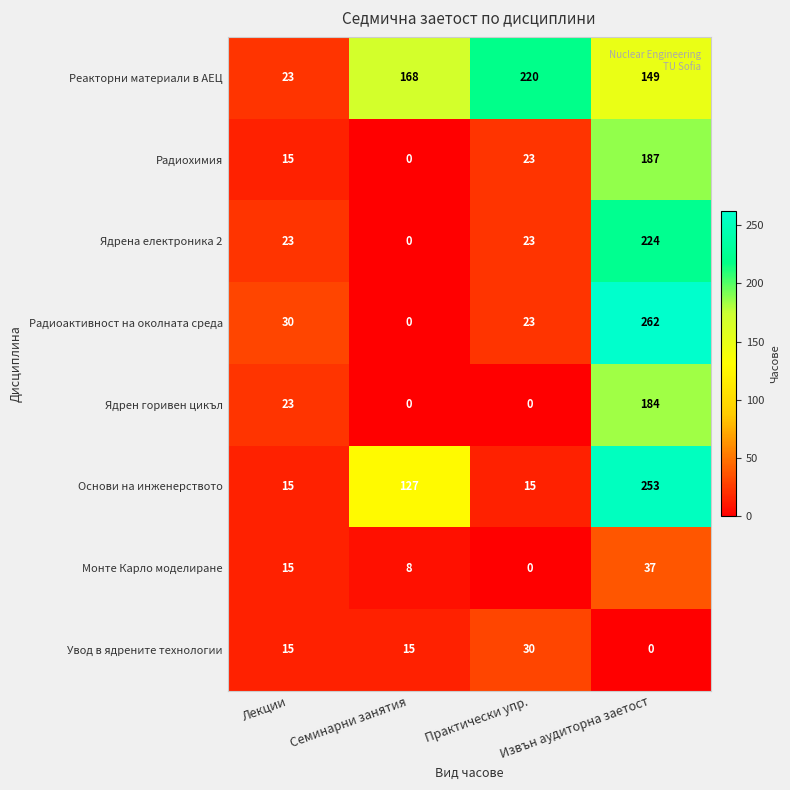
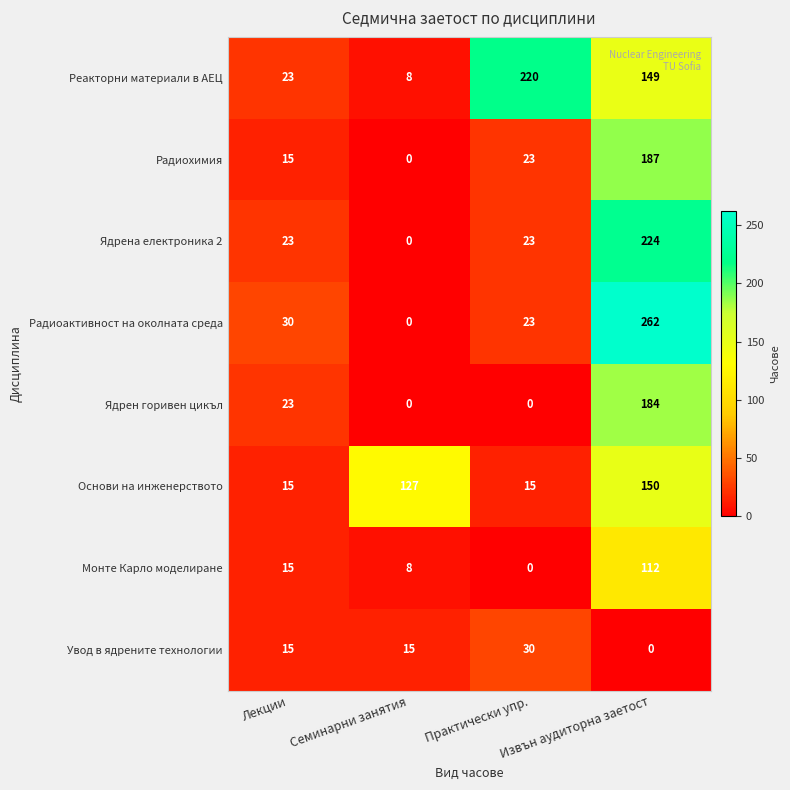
Реакторни материали в АЕЦ, Семинарни занятия: 168 -> 8
Основи на инженерството, Извън аудиторна заетост: 253 -> 150
Монте Карло моделиране, Извън аудиторна заетост: 37 -> 112
